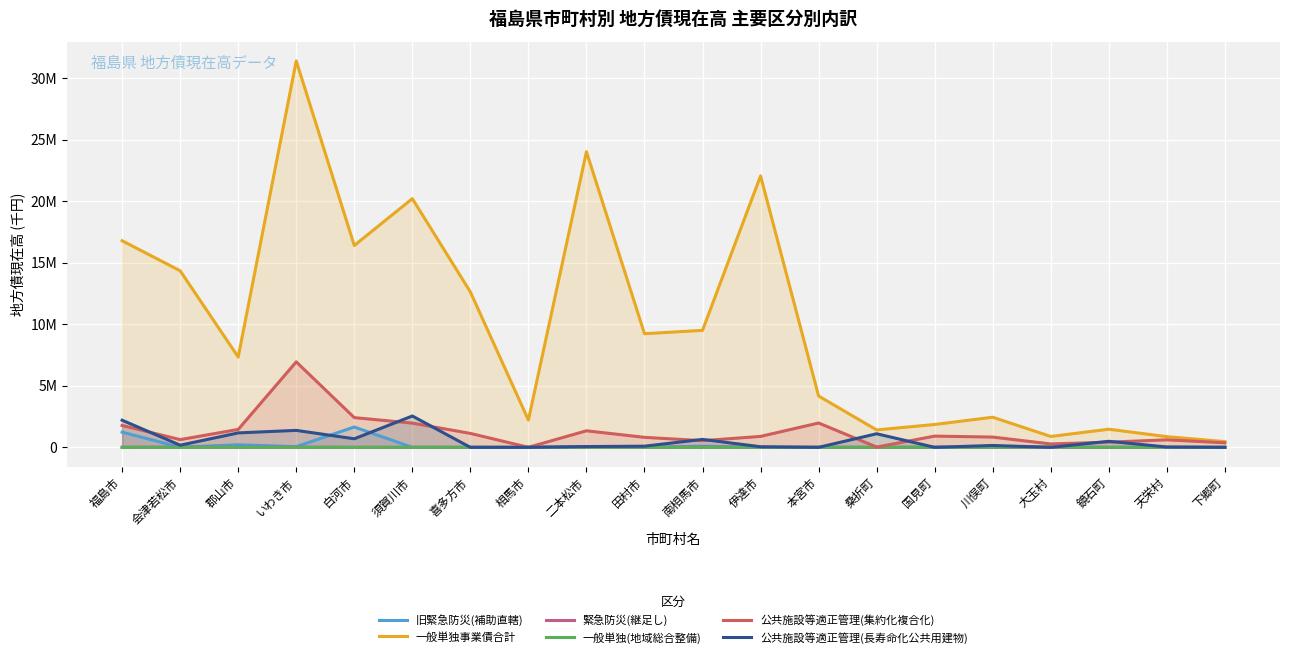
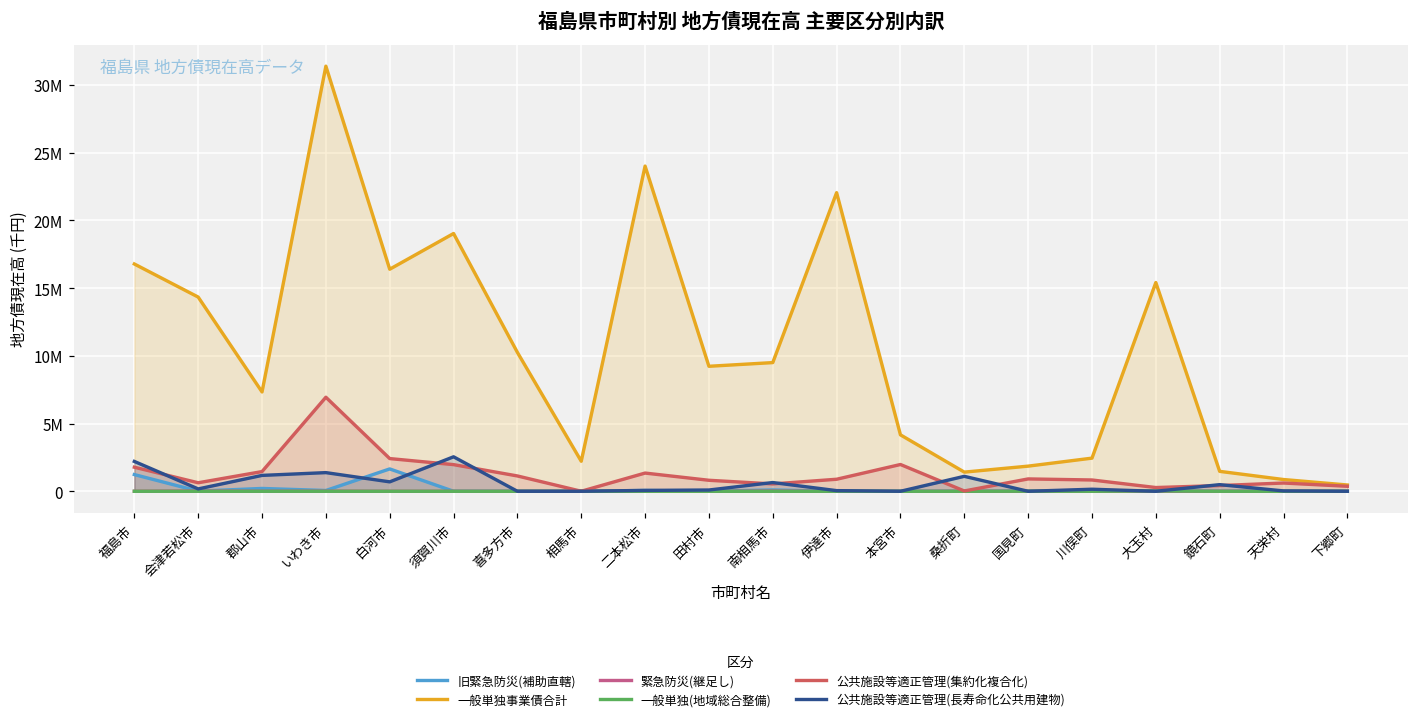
一般単独事業債合計, 須賀川市: 20200000 -> 19000000
一般単独事業債合計, 喜多方市: 12600000 -> 10300000
一般単独事業債合計, 大玉村: 900000 -> 15400000
